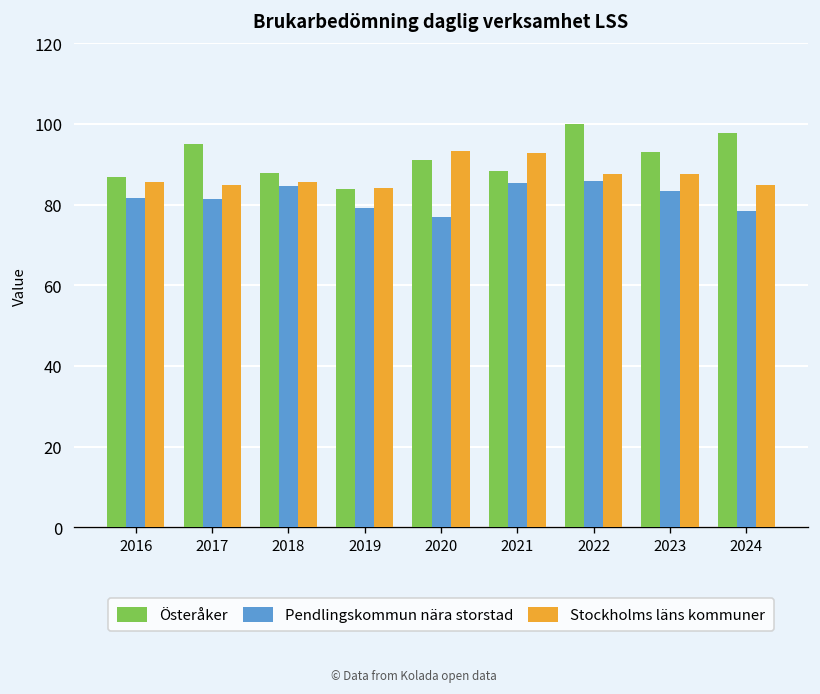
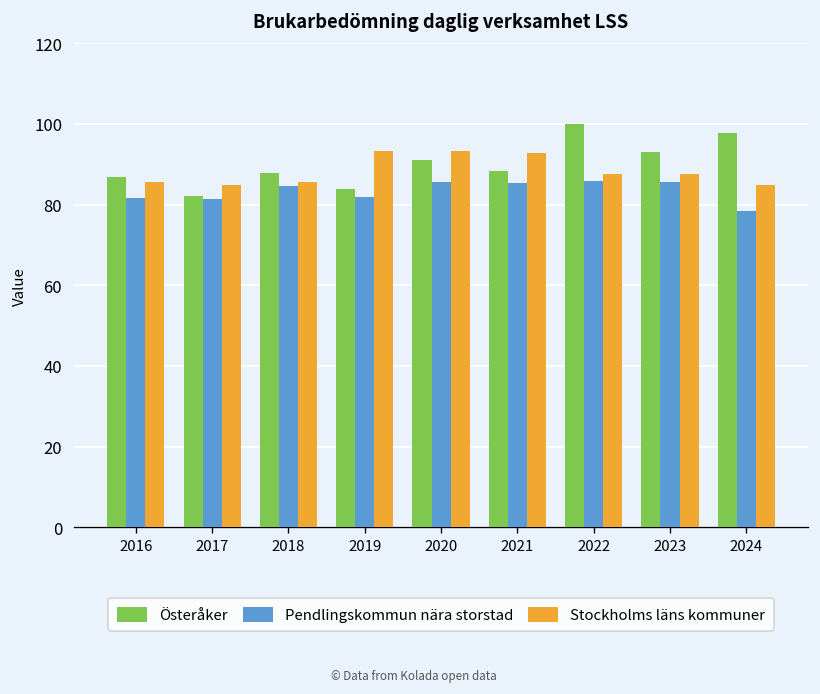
Österåker, 2017: 95 -> 82
Pendlingskommun nära storstad, 2019: 79 -> 82
Stockholms läns kommuner, 2019: 84 -> 93
Pendlingskommun nära storstad, 2020: 77 -> 86
Pendlingskommun nära storstad, 2023: 83 -> 86
